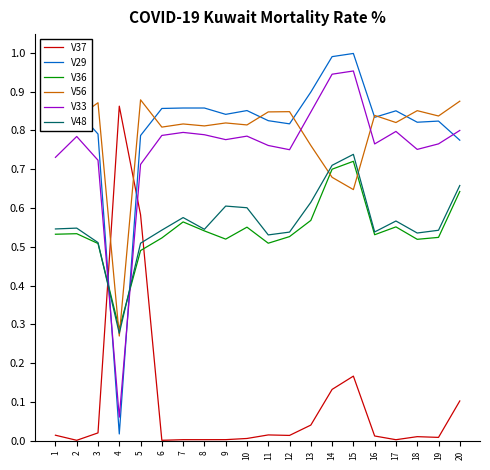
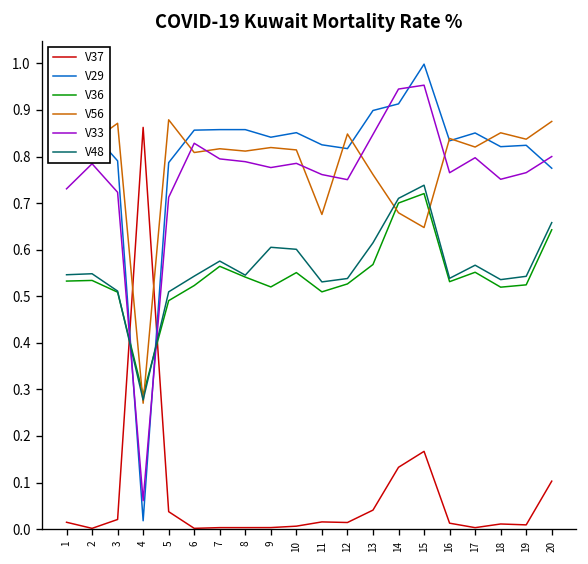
V37, 5: 0.58 -> 0.04
V33, 6: 0.79 -> 0.83
V56, 11: 0.85 -> 0.68
V29, 14: 0.99 -> 0.91
